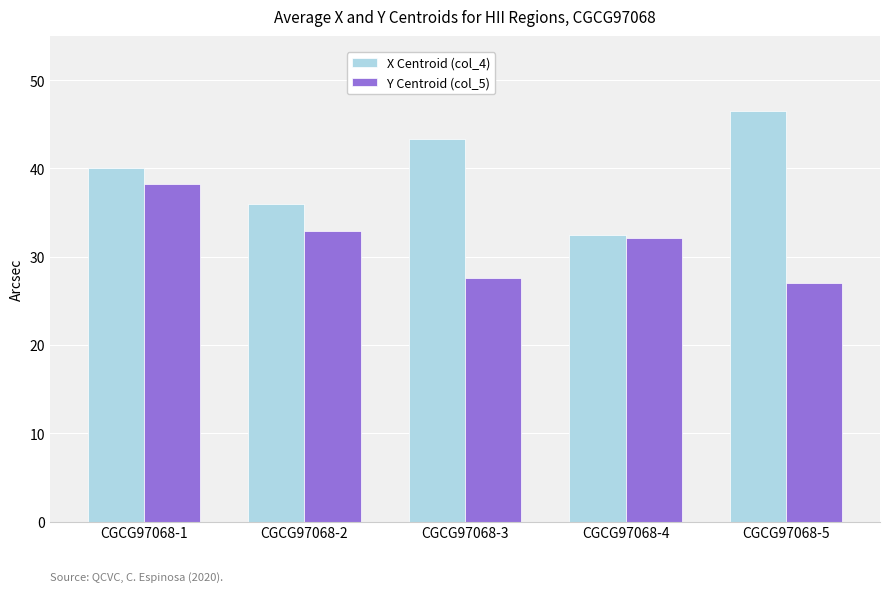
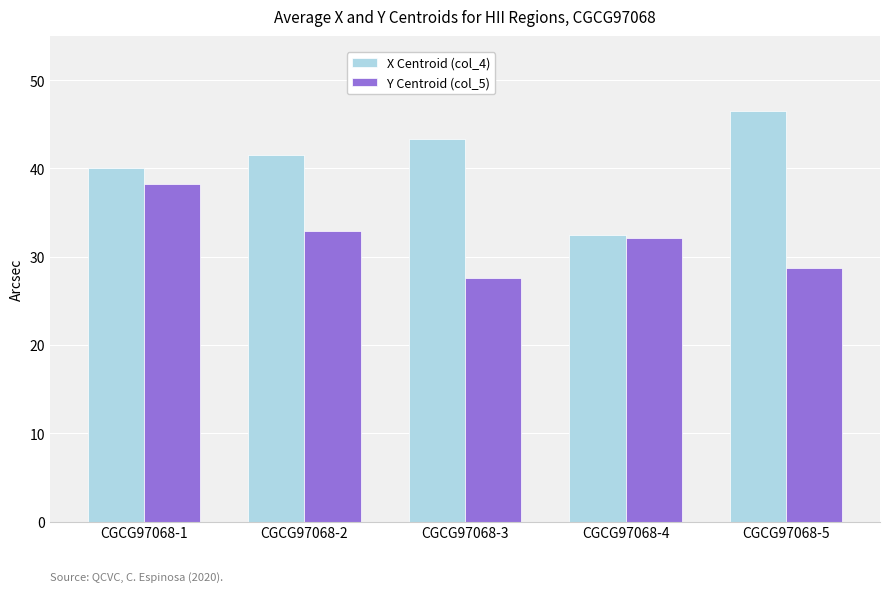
X Centroid (col_4), CGCG97068-2: 36 -> 42
Y Centroid (col_5), CGCG97068-5: 27 -> 29
